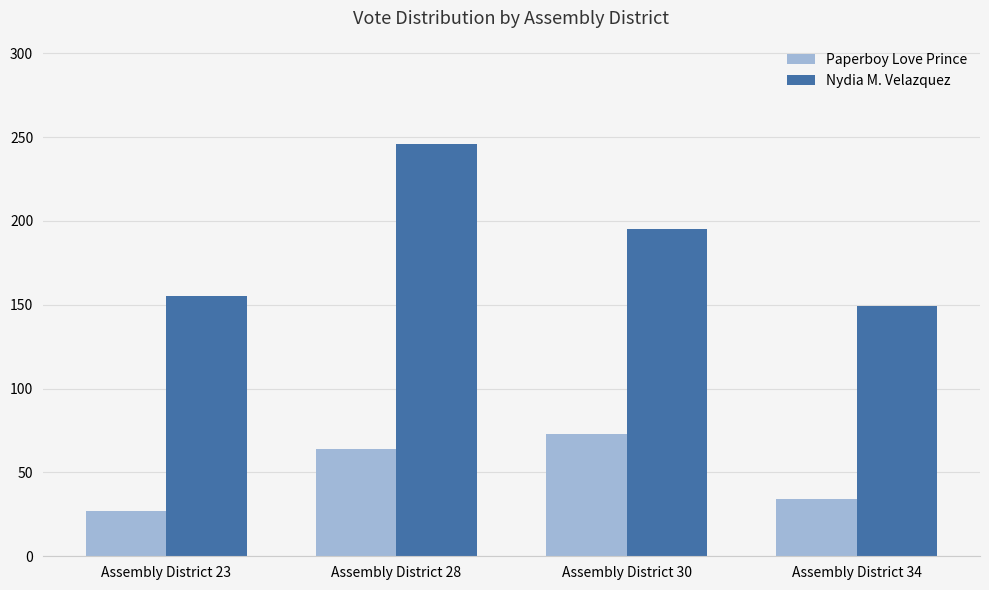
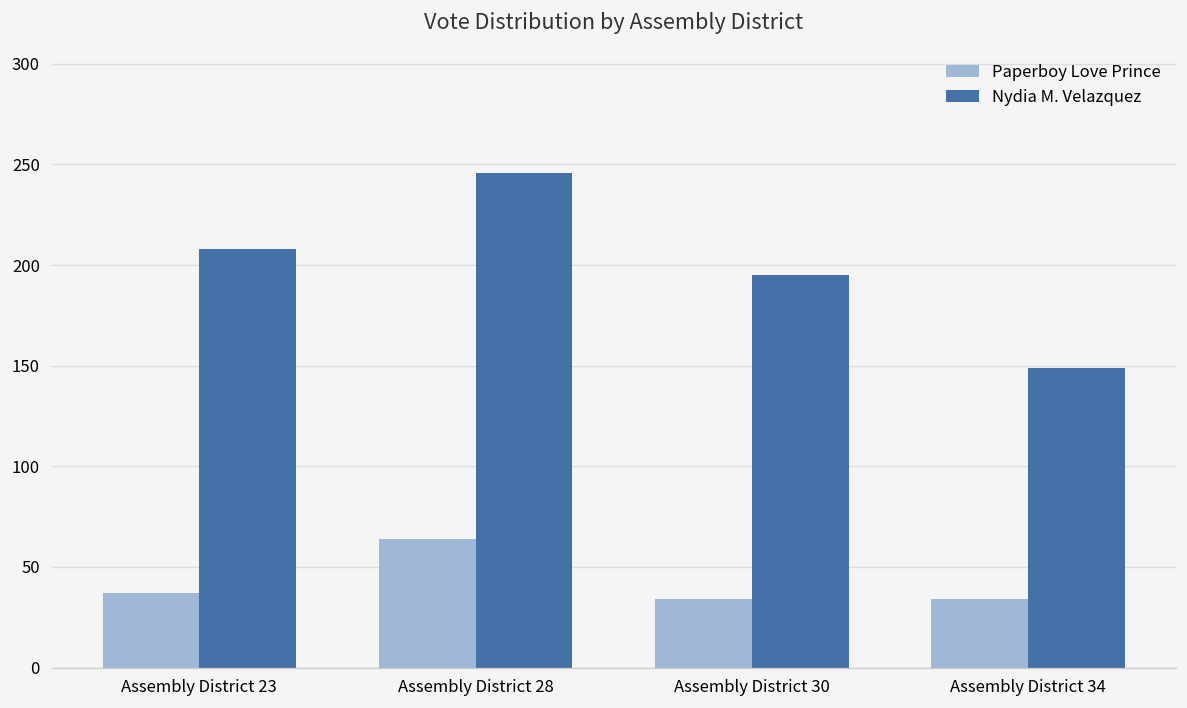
Paperboy Love Prince, Assembly District 23: 27 -> 37
Nydia M. Velazquez, Assembly District 23: 155 -> 208
Paperboy Love Prince, Assembly District 30: 73 -> 34
